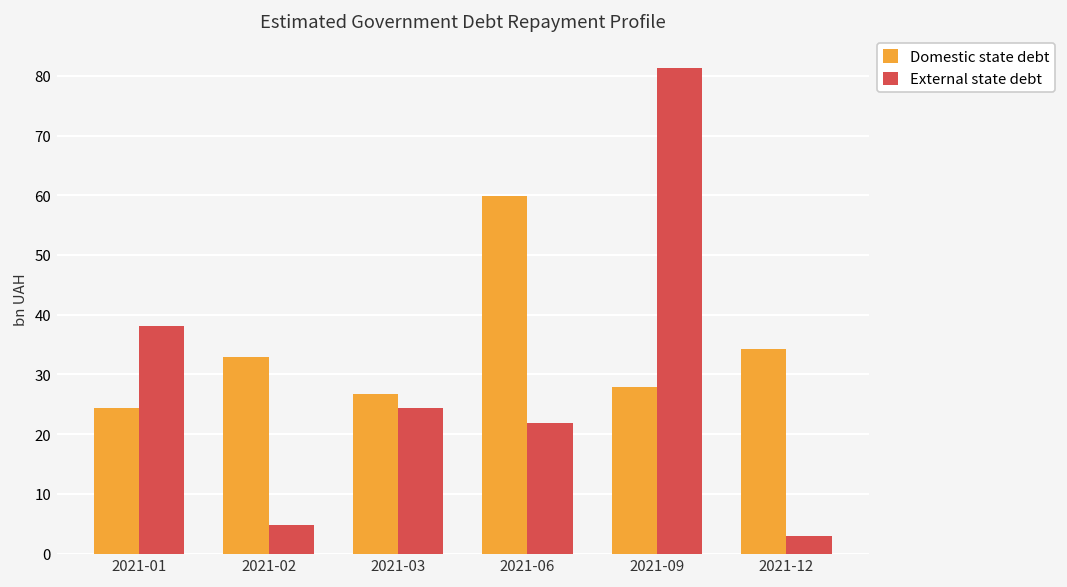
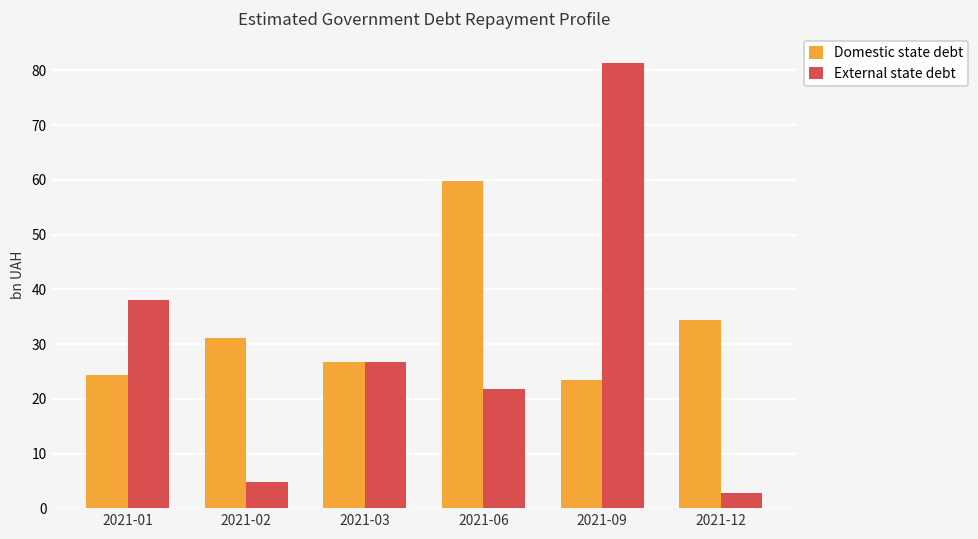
Domestic state debt, 2021-02: 33 -> 31
External state debt, 2021-03: 24 -> 27
Domestic state debt, 2021-09: 28 -> 23
